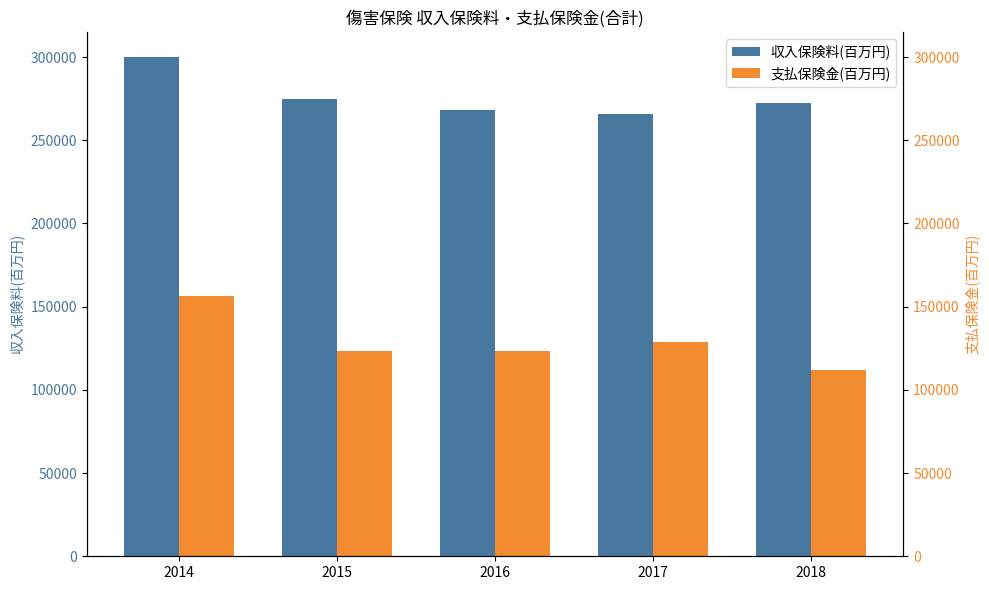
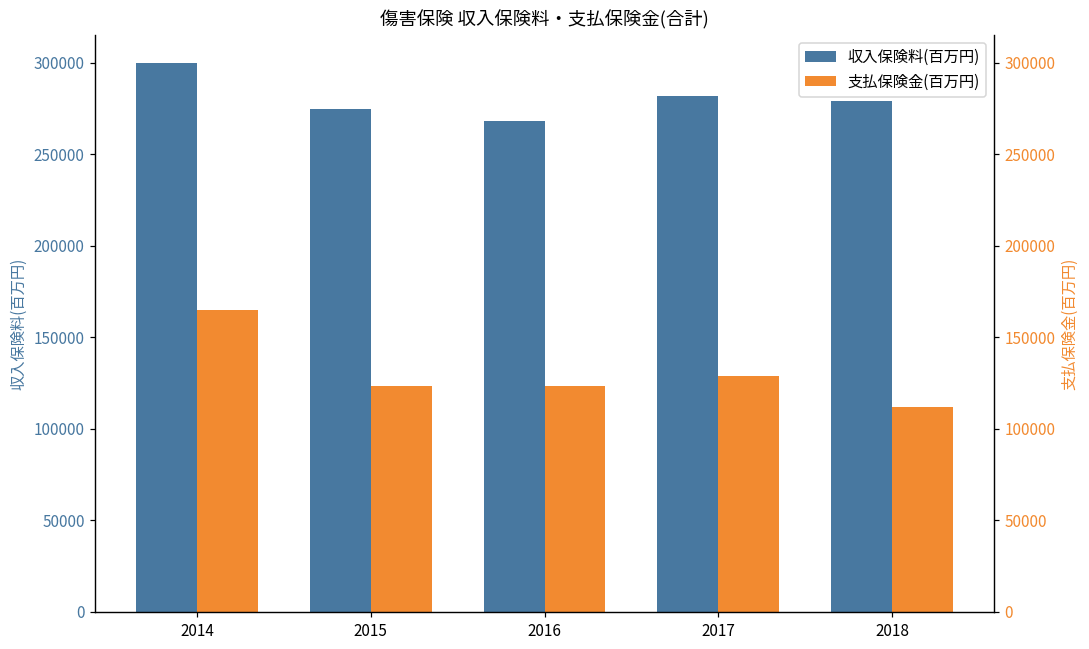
支払保険金(百万円), 2014: 156000 -> 165000
収入保険料(百万円), 2017: 266000 -> 282000
収入保険料(百万円), 2018: 273000 -> 279000
